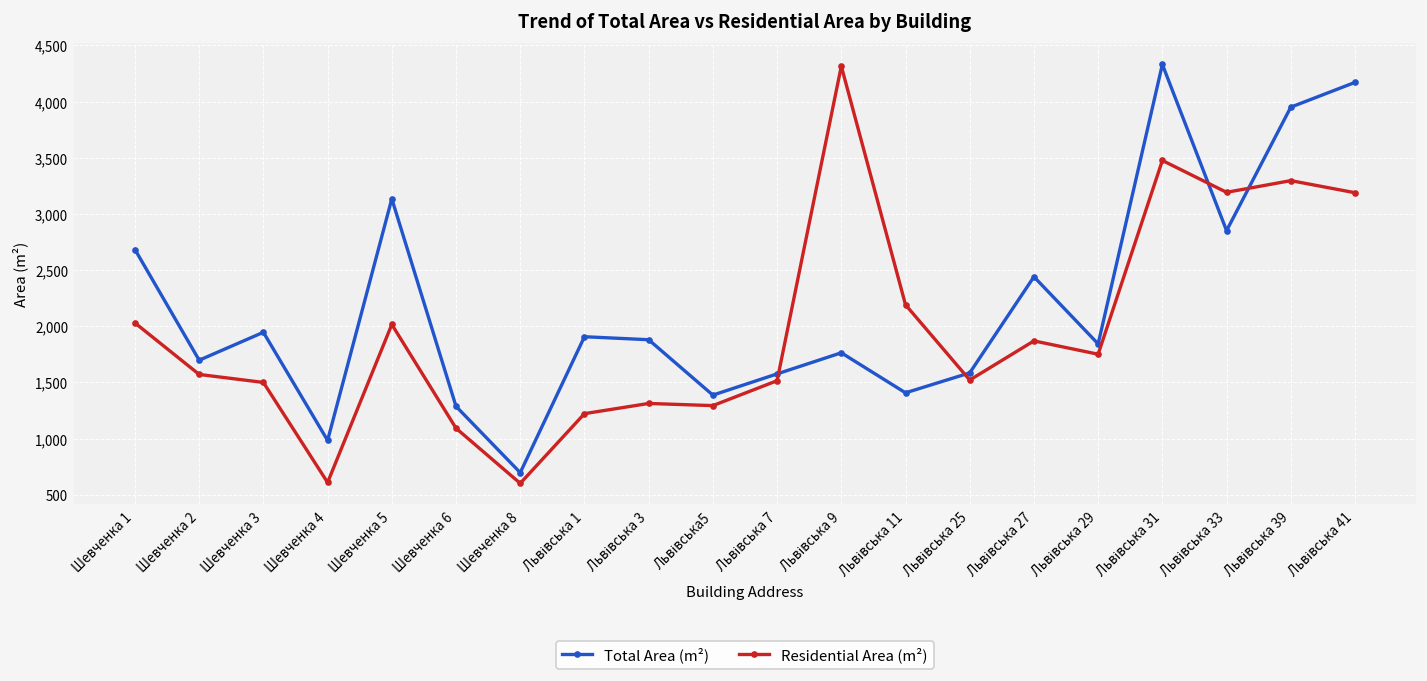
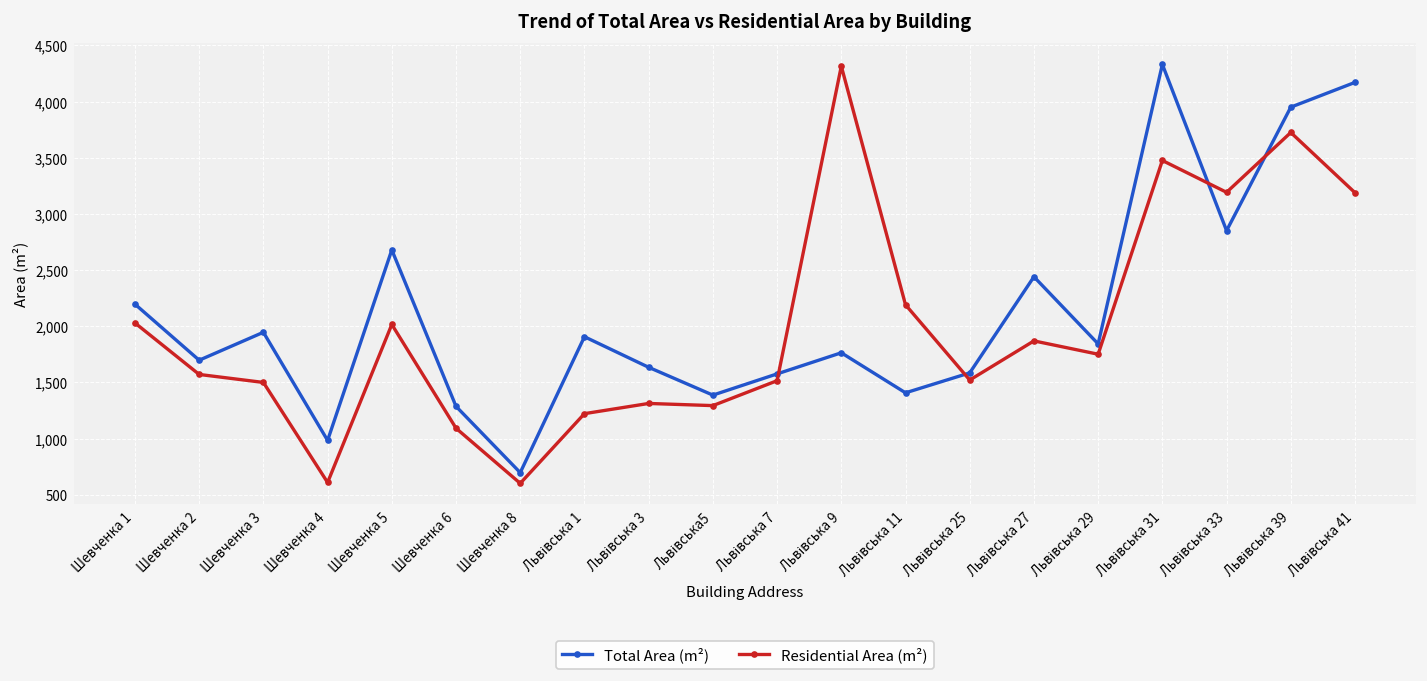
Total Area (m²), Шевченка 1: 2,700 -> 2,200
Total Area (m²), Шевченка 5: 3,100 -> 2,700
Total Area (m²), Львівська 3: 1,900 -> 1,600
Residential Area (m²), Львівська 39: 3,300 -> 3,700
